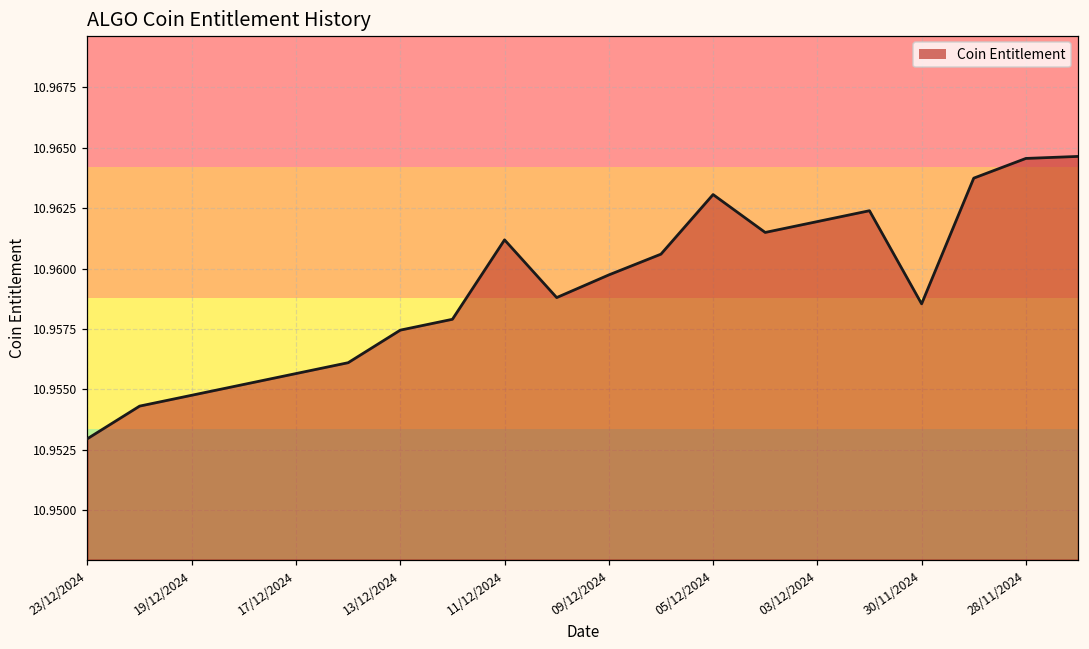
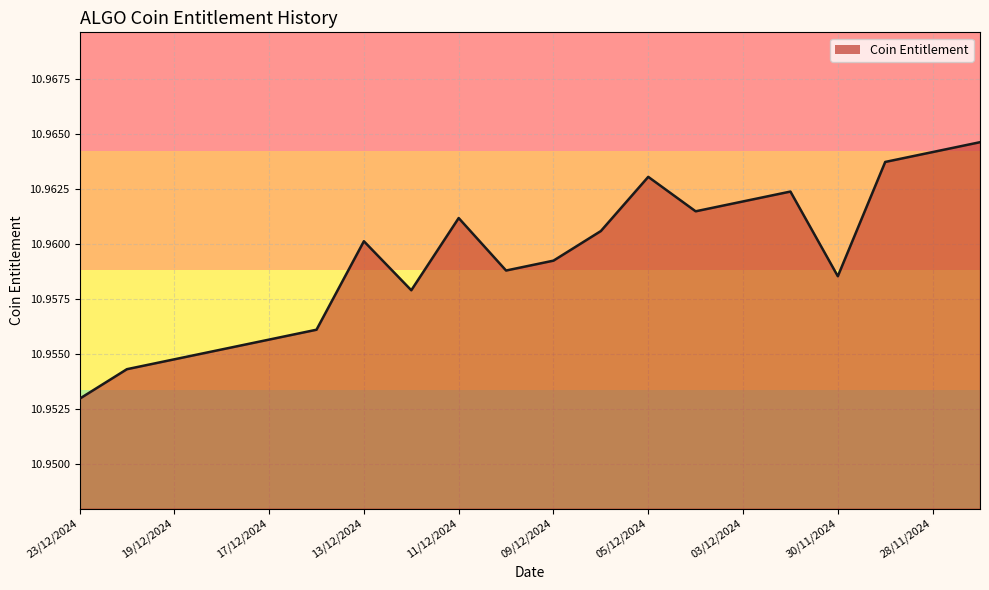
13/12/2024: 10.9575 -> 10.9601
09/12/2024: 10.9597 -> 10.9593
28/11/2024: 10.9646 -> 10.9642
